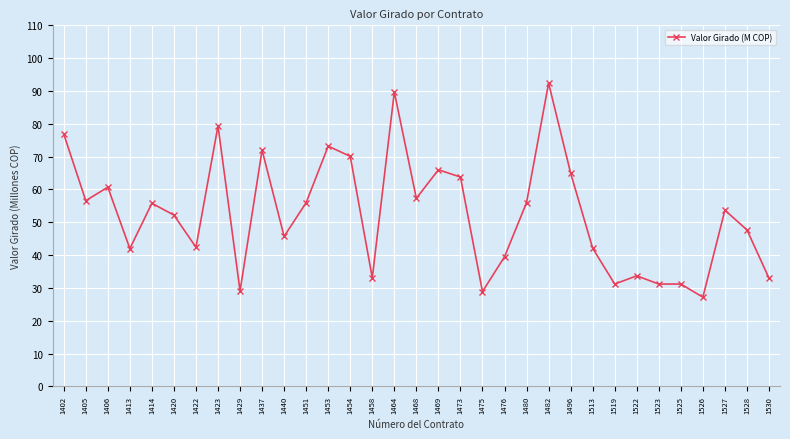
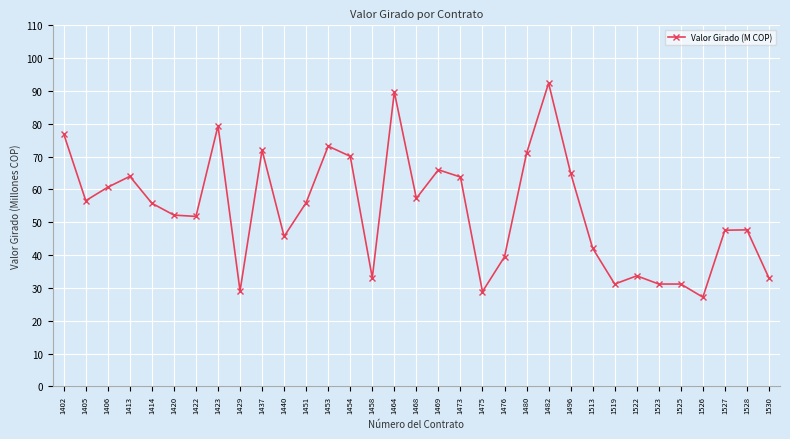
1413: 42 -> 64
1422: 42 -> 52
1480: 56 -> 71
1527: 54 -> 48
